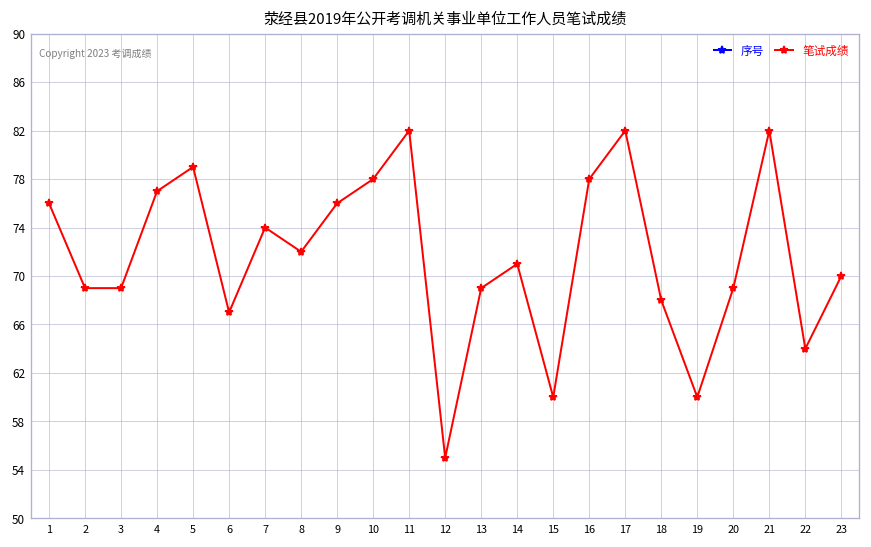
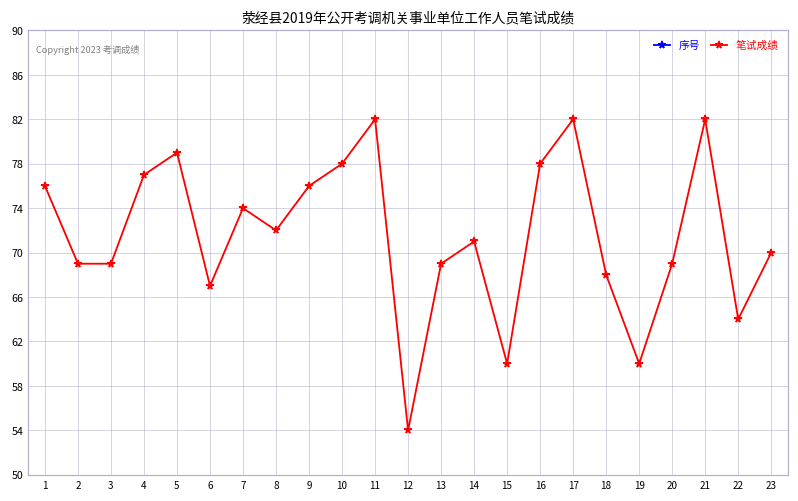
笔试成绩, 12: 55 -> 54
